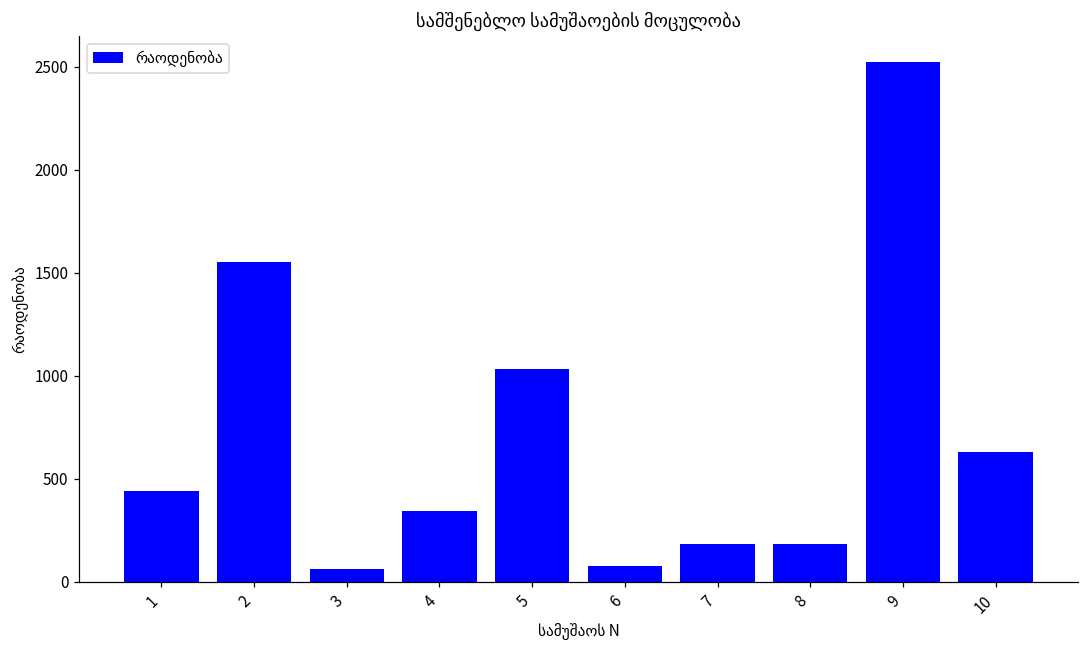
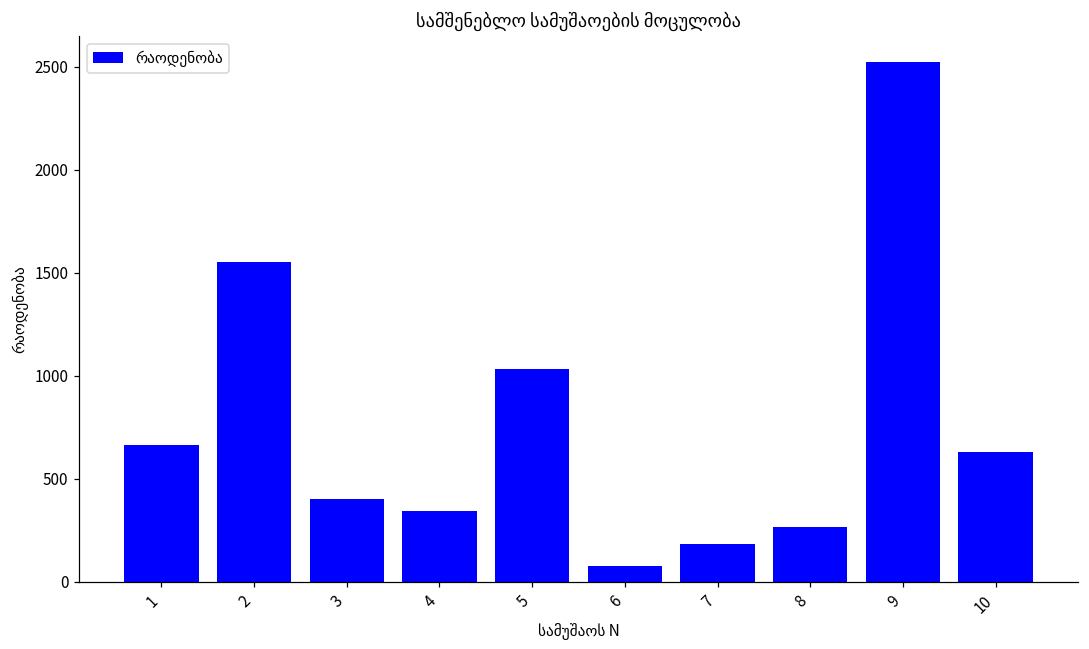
1: 440 -> 670
3: 60 -> 400
8: 180 -> 270
